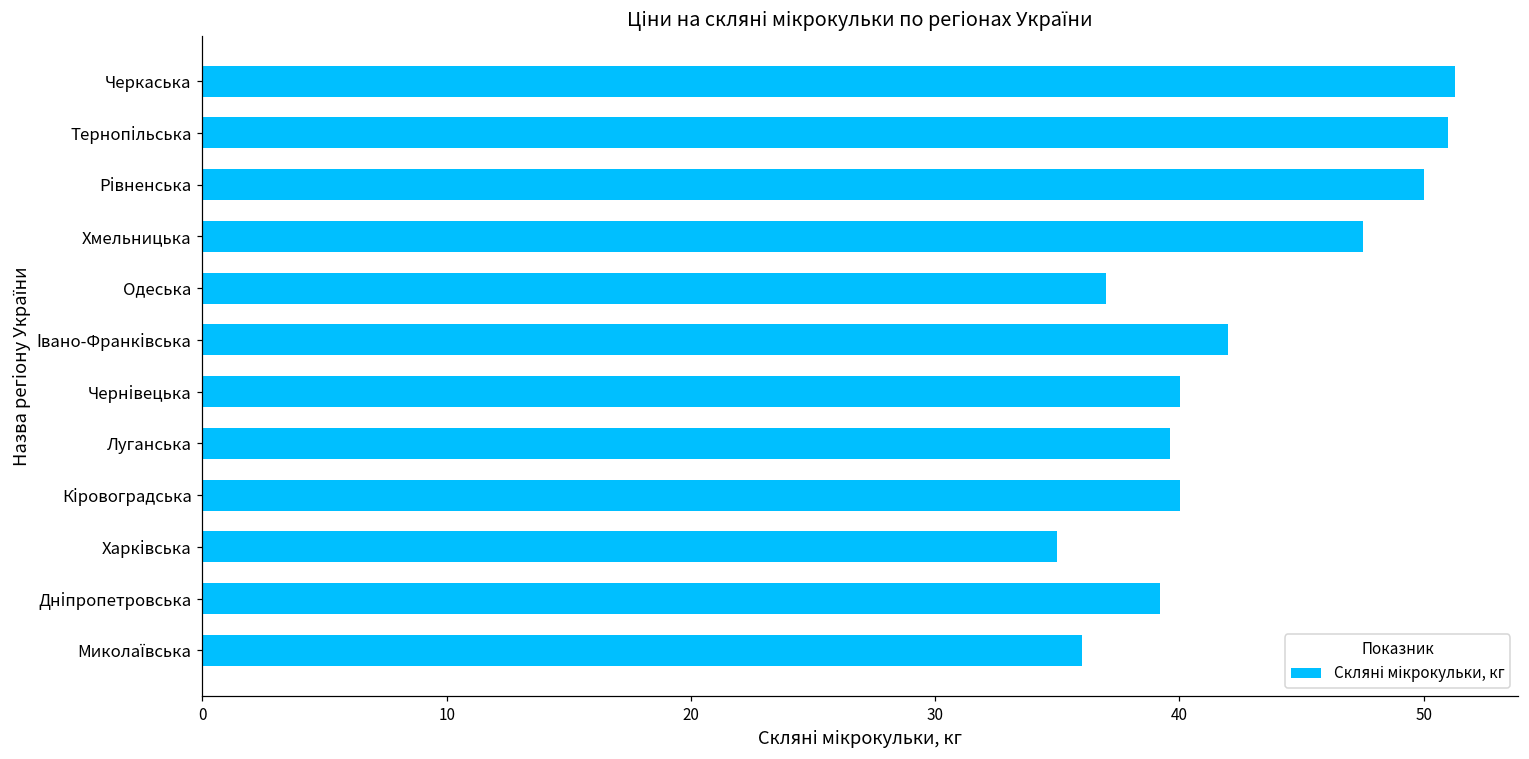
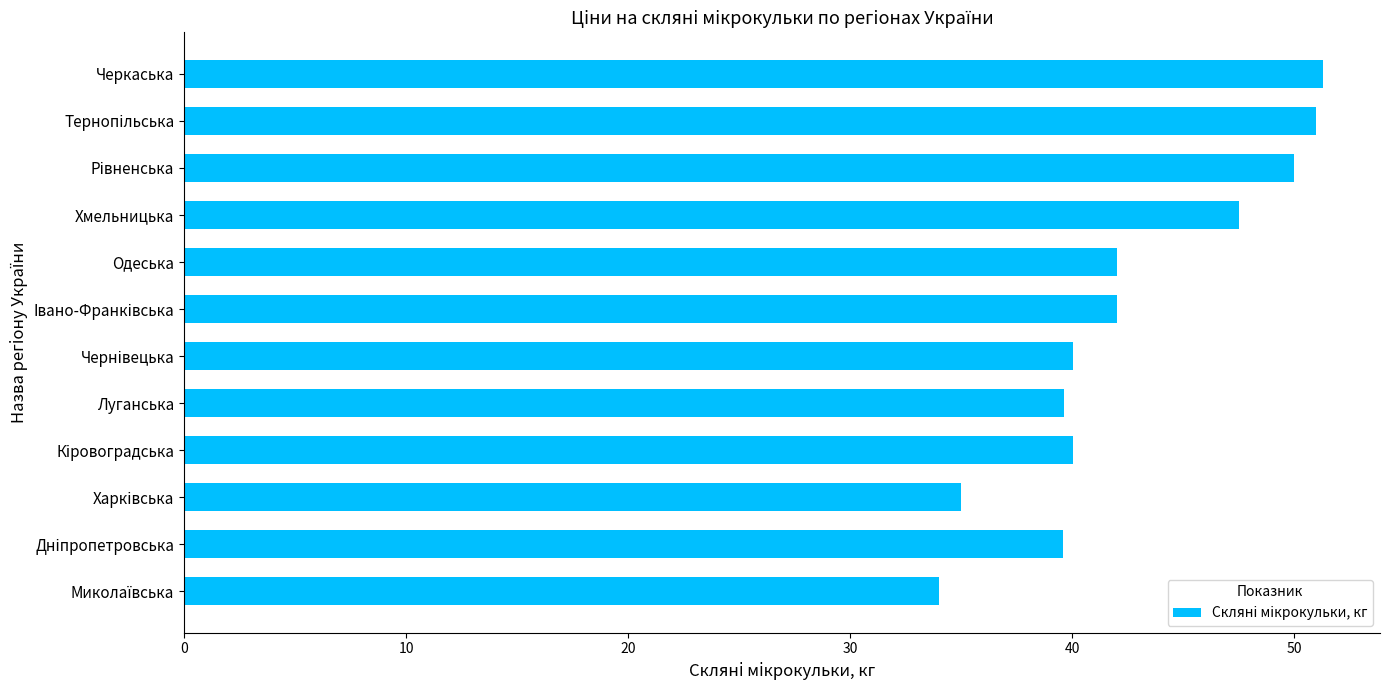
Одеська: 37 -> 42
Дніпропетровська: 39.2 -> 39.6
Миколаївська: 36 -> 34
